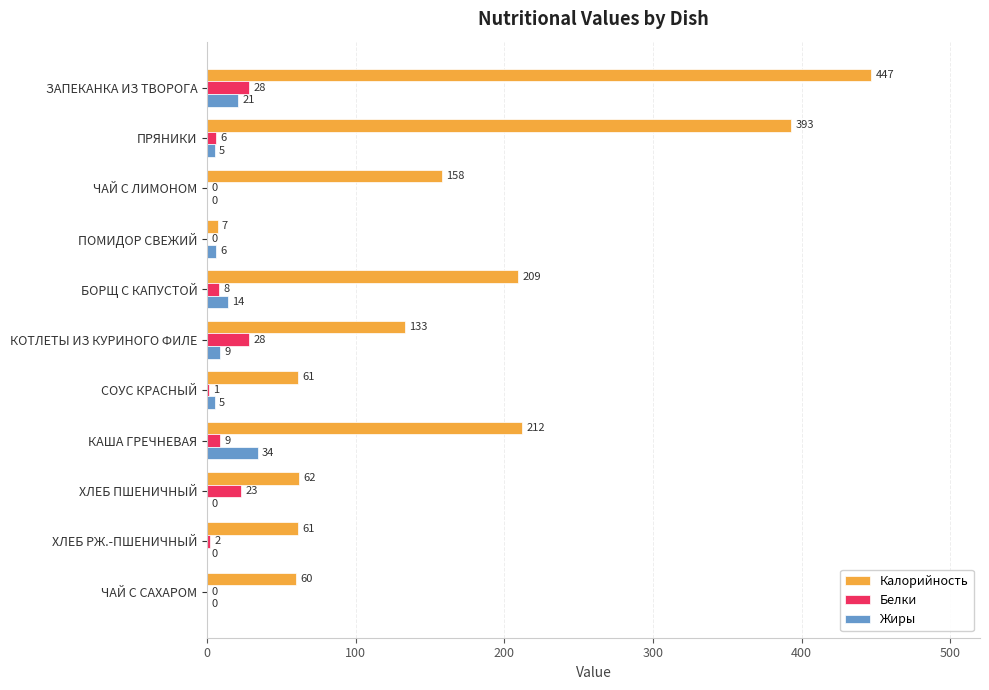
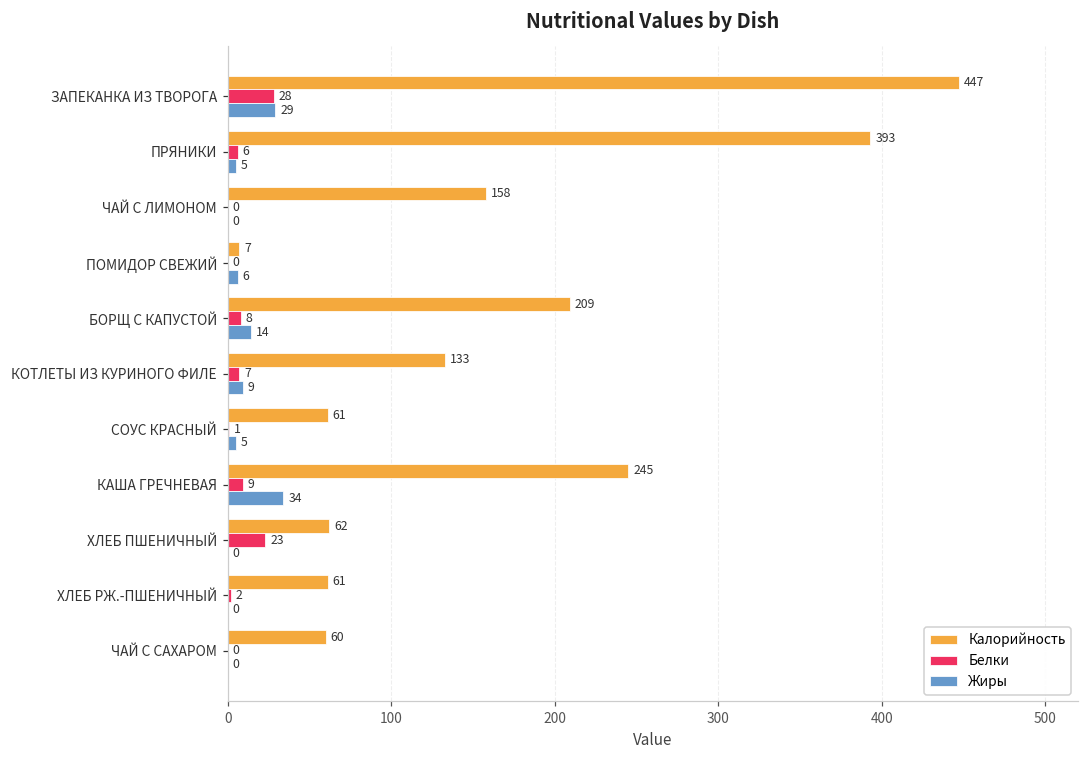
Жиры, ЗАПЕКАНКА ИЗ ТВОРОГА: 21 -> 29
Белки, КОТЛЕТЫ ИЗ КУРИНОГО ФИЛЕ: 28 -> 7
Калорийность, КАША ГРЕЧНЕВАЯ: 212 -> 245
